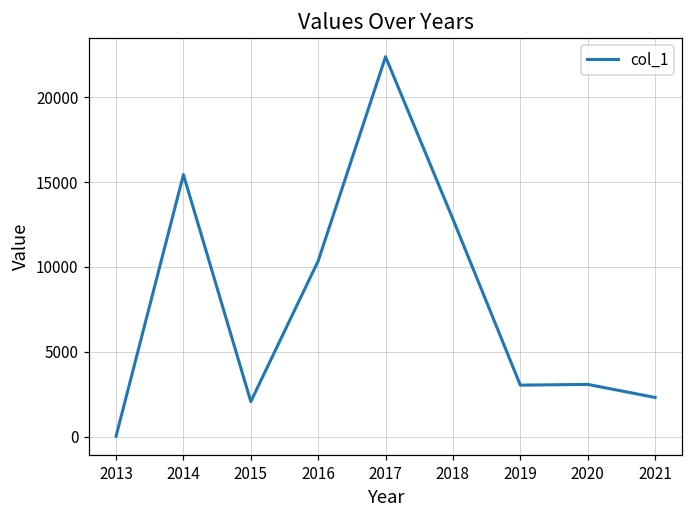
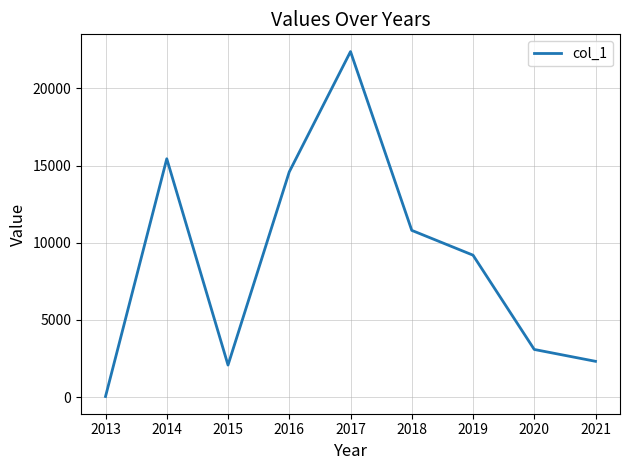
2016: 10400 -> 14600
2018: 12800 -> 10800
2019: 3000 -> 9200
